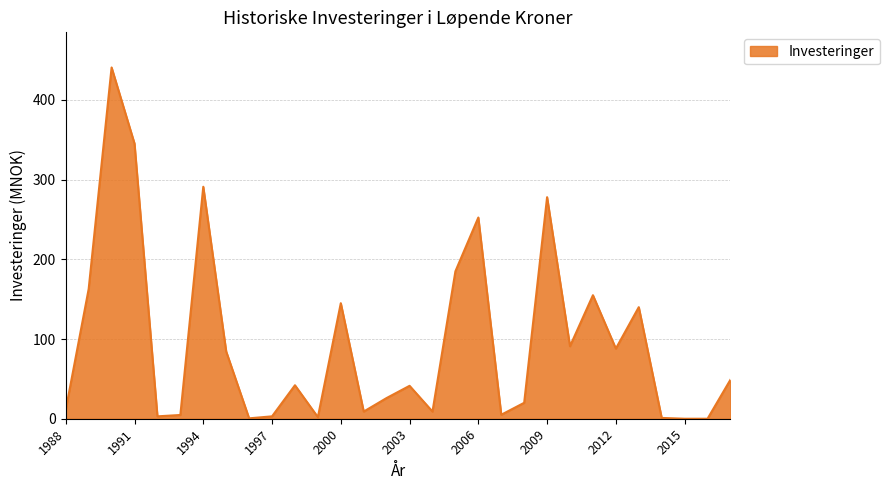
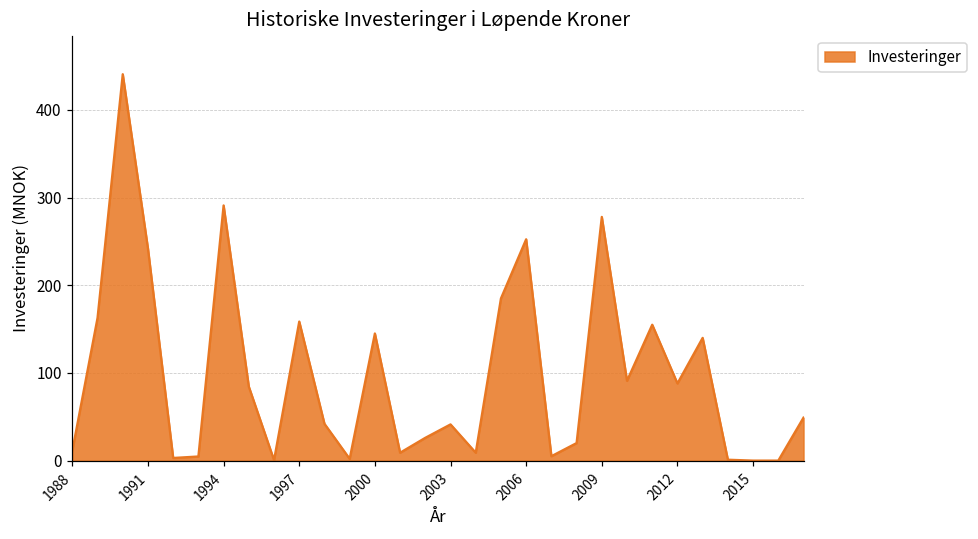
1991: 350 -> 240
1997: 0 -> 160
